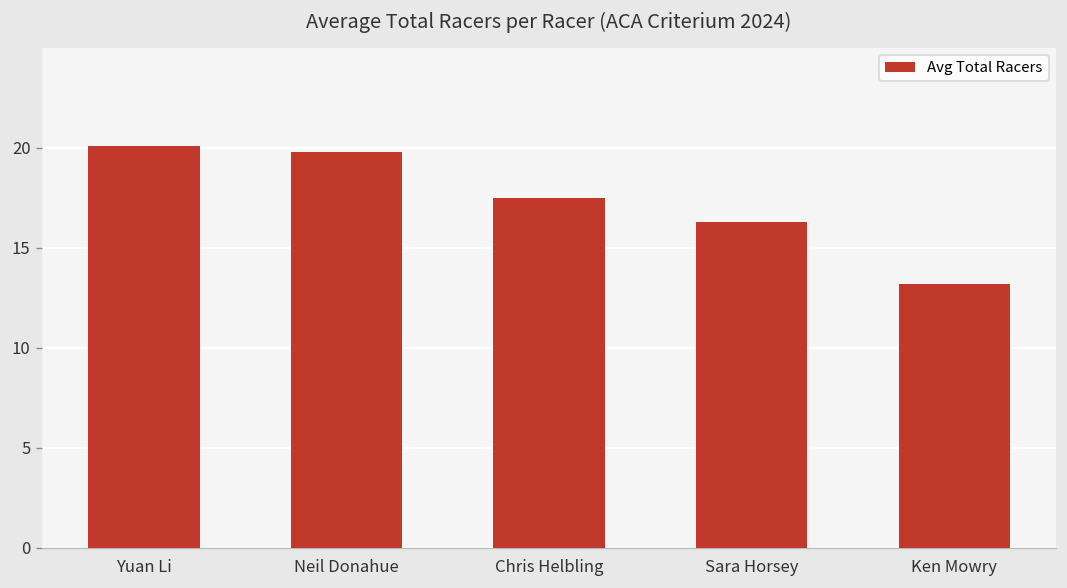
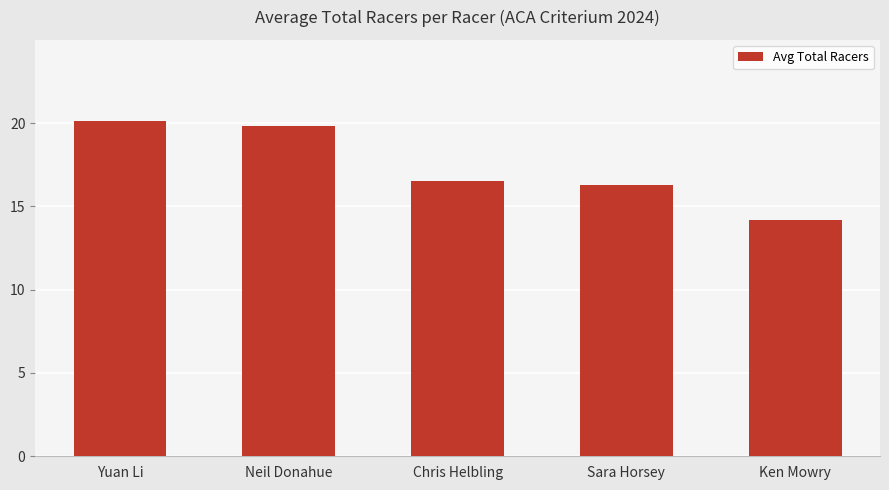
Chris Helbling: 17.5 -> 16.5
Ken Mowry: 13.2 -> 14.2
